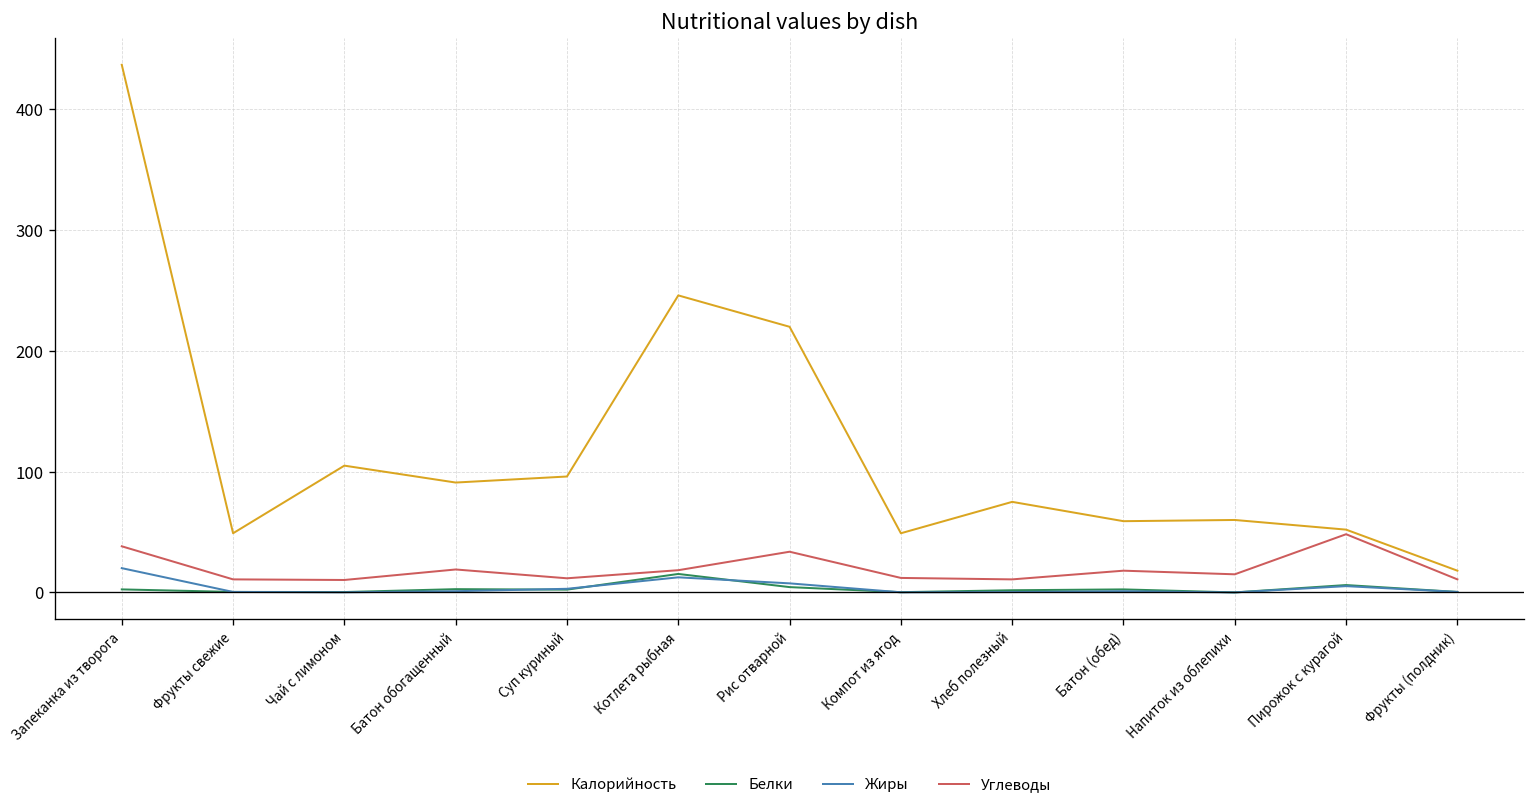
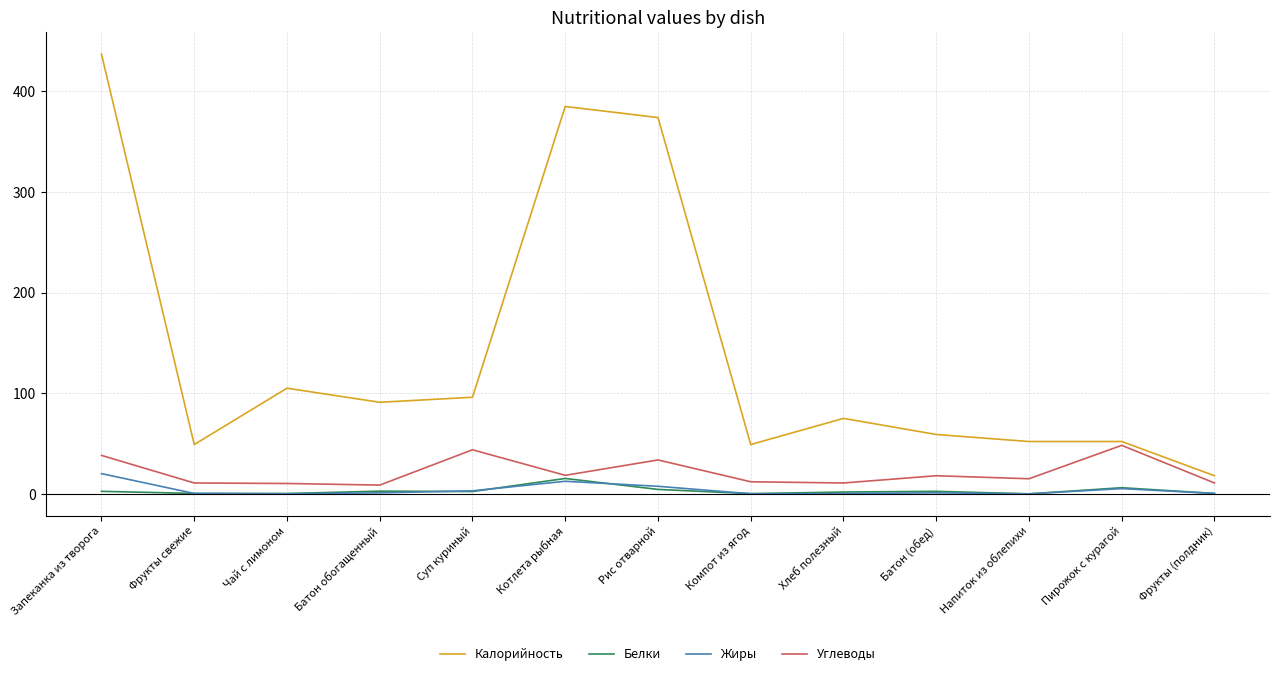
Углеводы, Батон обогащенный: 19 -> 9
Углеводы, Суп куриный: 12 -> 44
Калорийность, Котлета рыбная: 246 -> 385
Калорийность, Рис отварной: 220 -> 374
Калорийность, Напиток из облепихи: 60 -> 52
